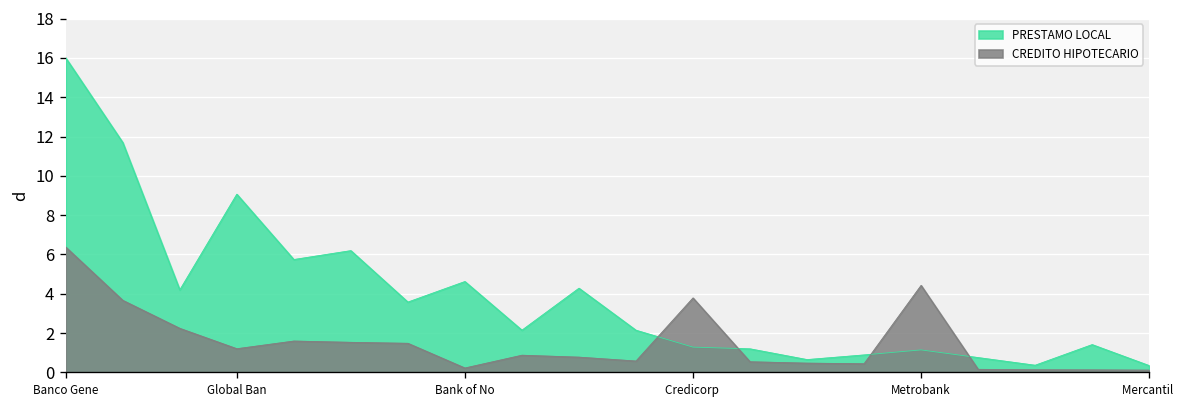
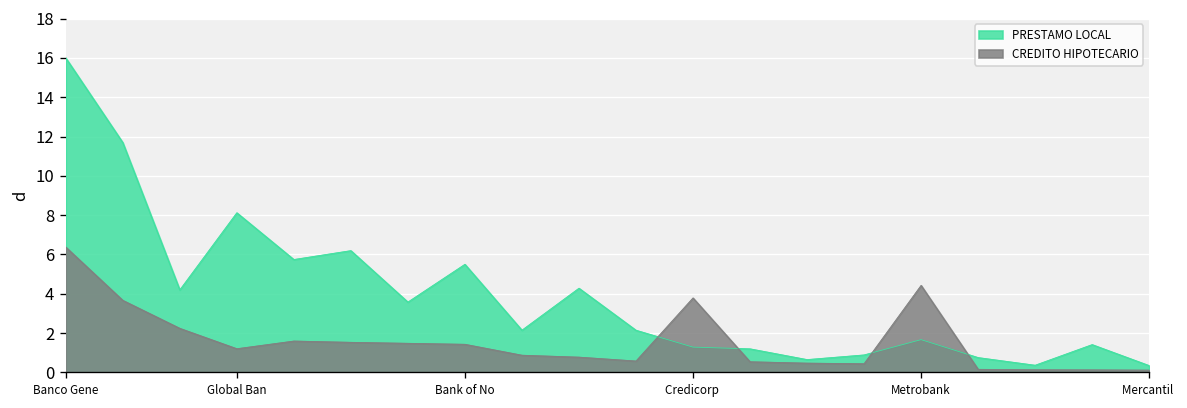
PRESTAMO LOCAL, Global Ban: 9.1 -> 8.1
PRESTAMO LOCAL, Bank of No: 4.6 -> 5.5
CREDITO HIPOTECARIO, Bank of No: 0.2 -> 1.4
PRESTAMO LOCAL, Metrobank: 1.1 -> 1.7
